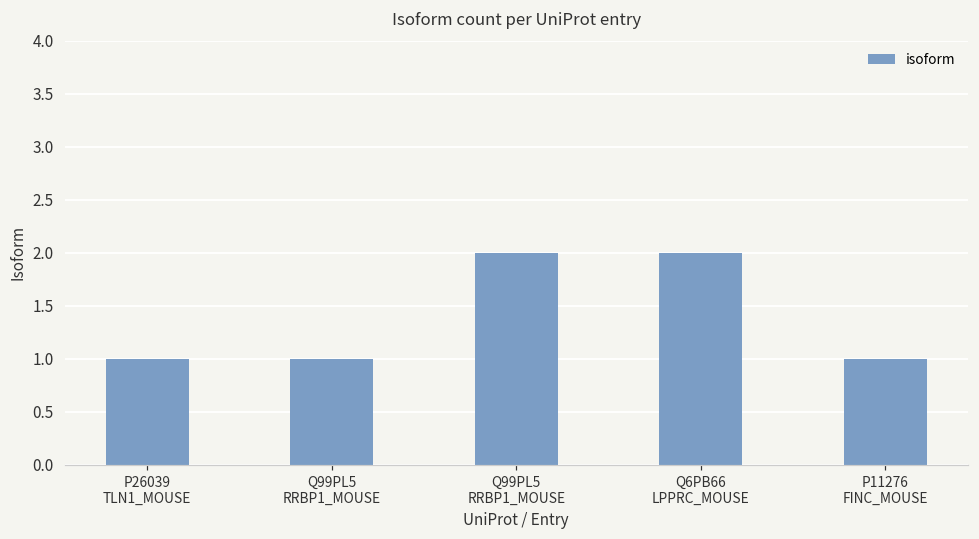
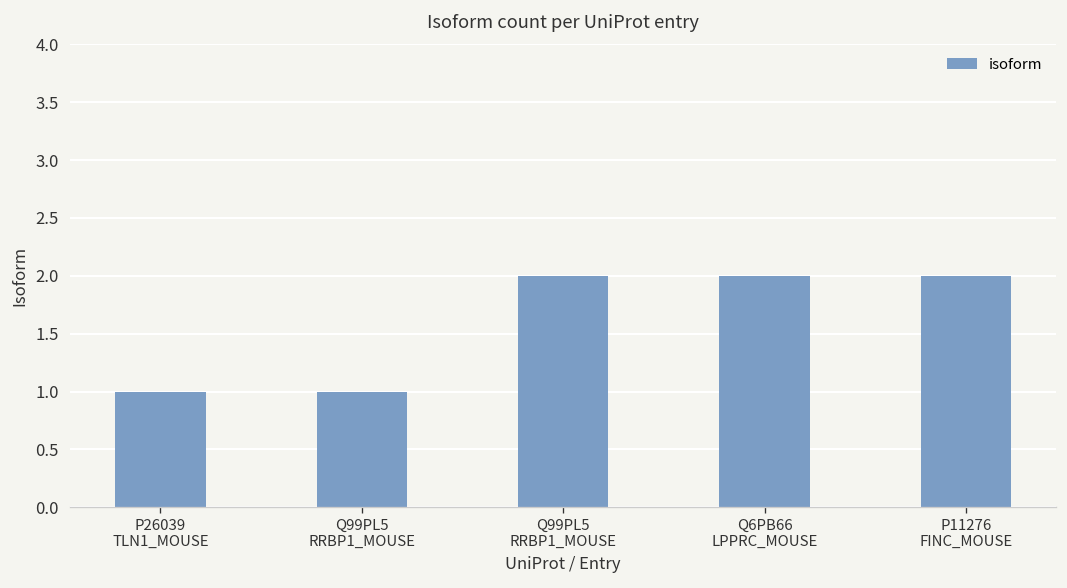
P11276 FINC_MOUSE: 1 -> 2
